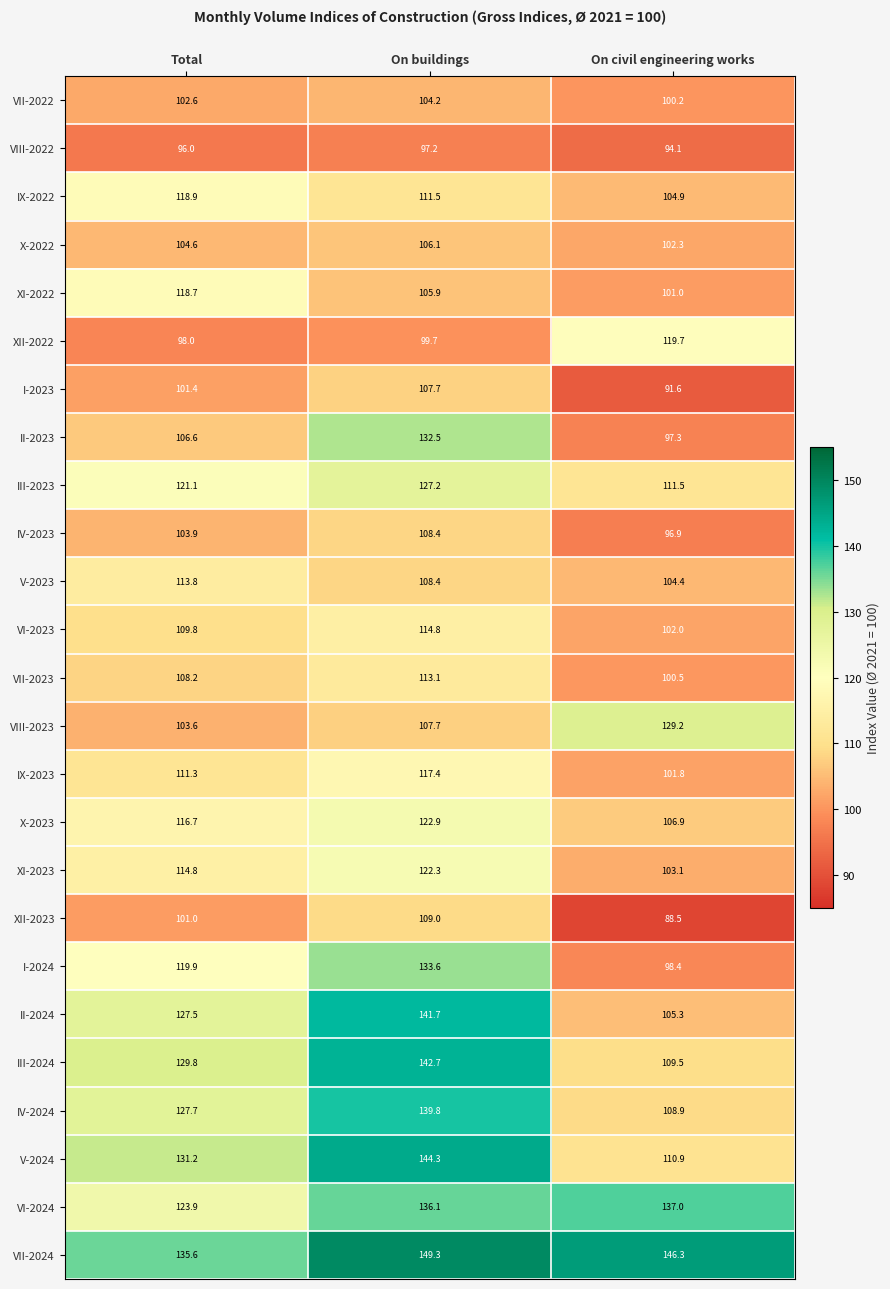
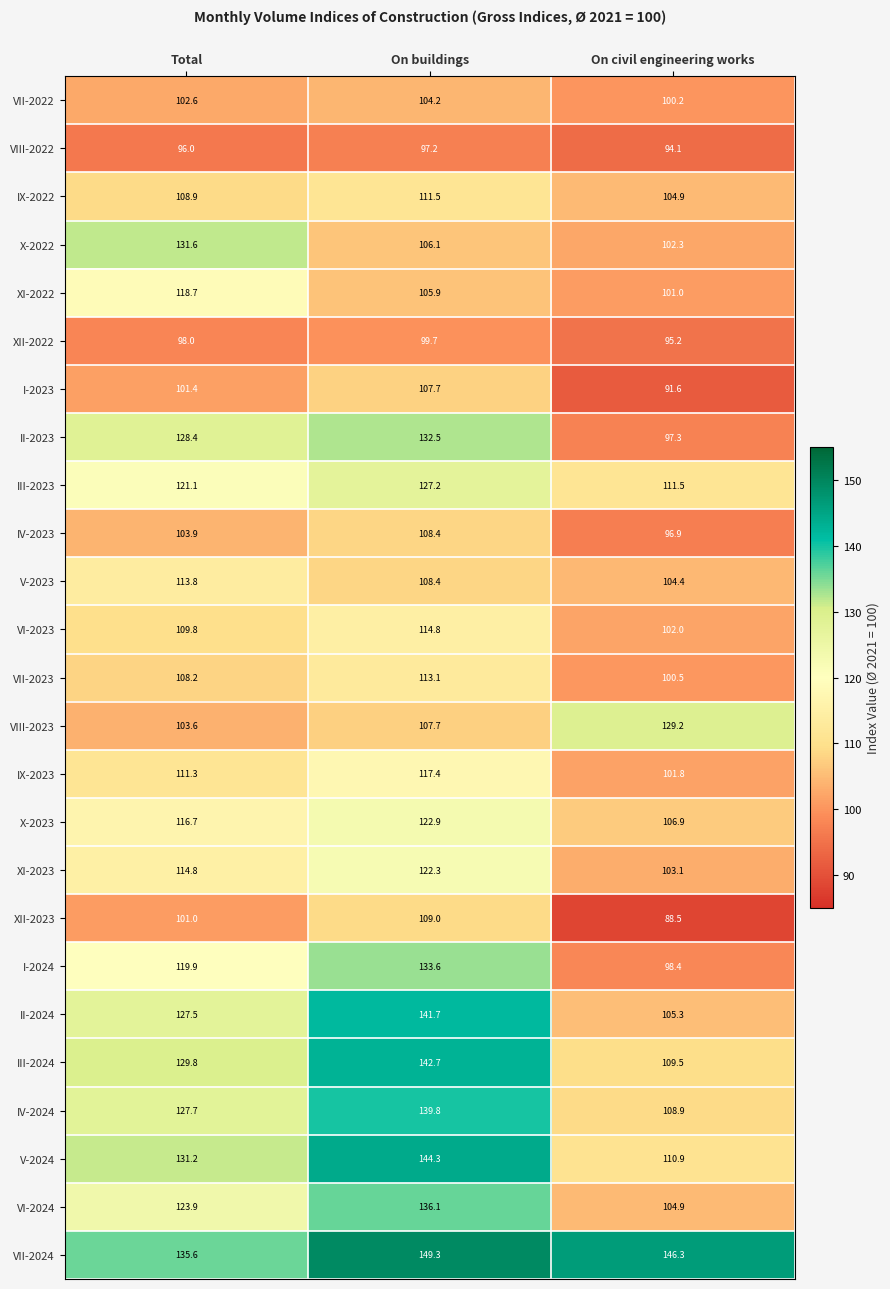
IX-2022, Total: 118.9 -> 108.9
X-2022, Total: 104.6 -> 131.6
XII-2022, On civil engineering works: 119.7 -> 95.2
II-2023, Total: 106.6 -> 128.4
VI-2024, On civil engineering works: 137.0 -> 104.9
